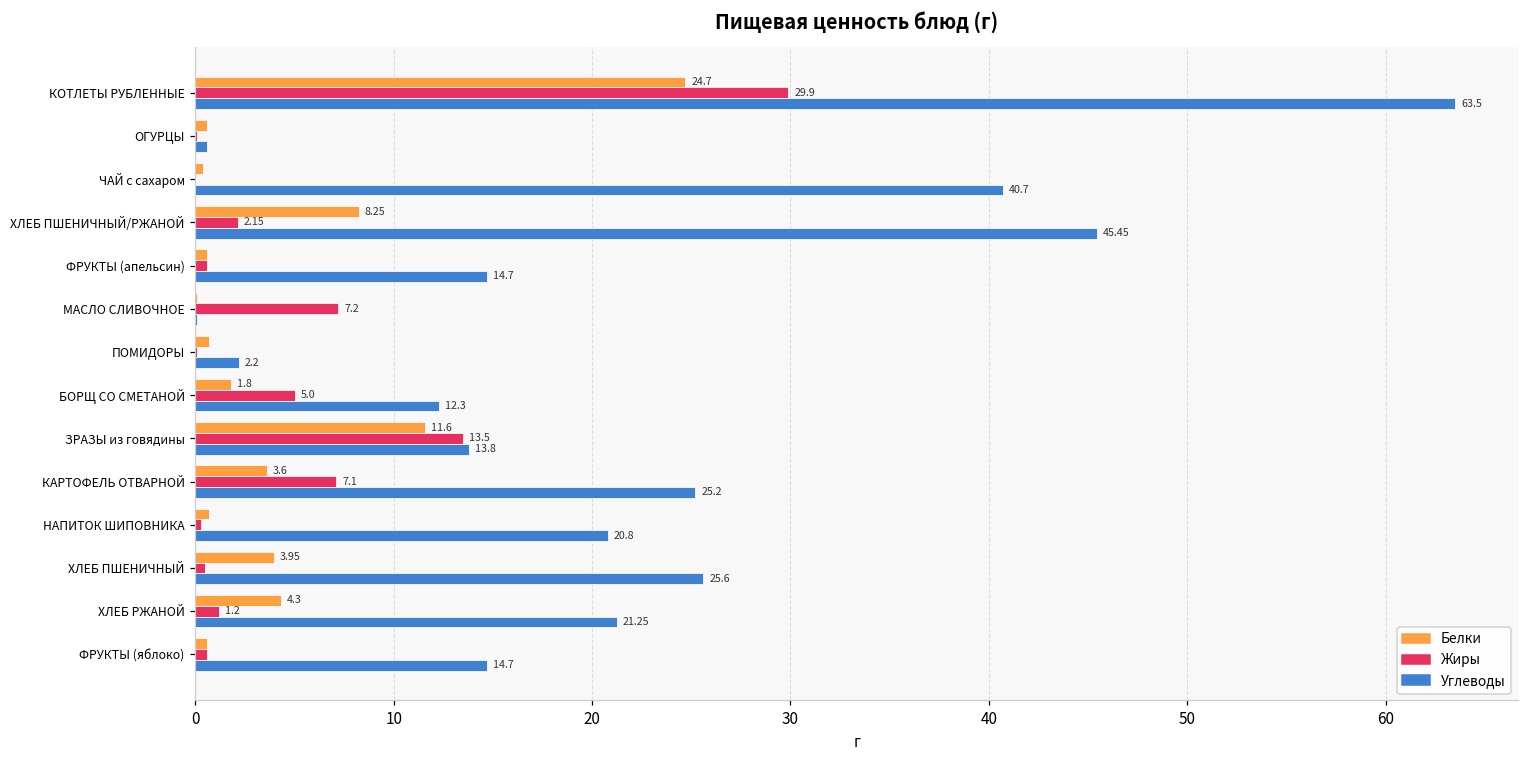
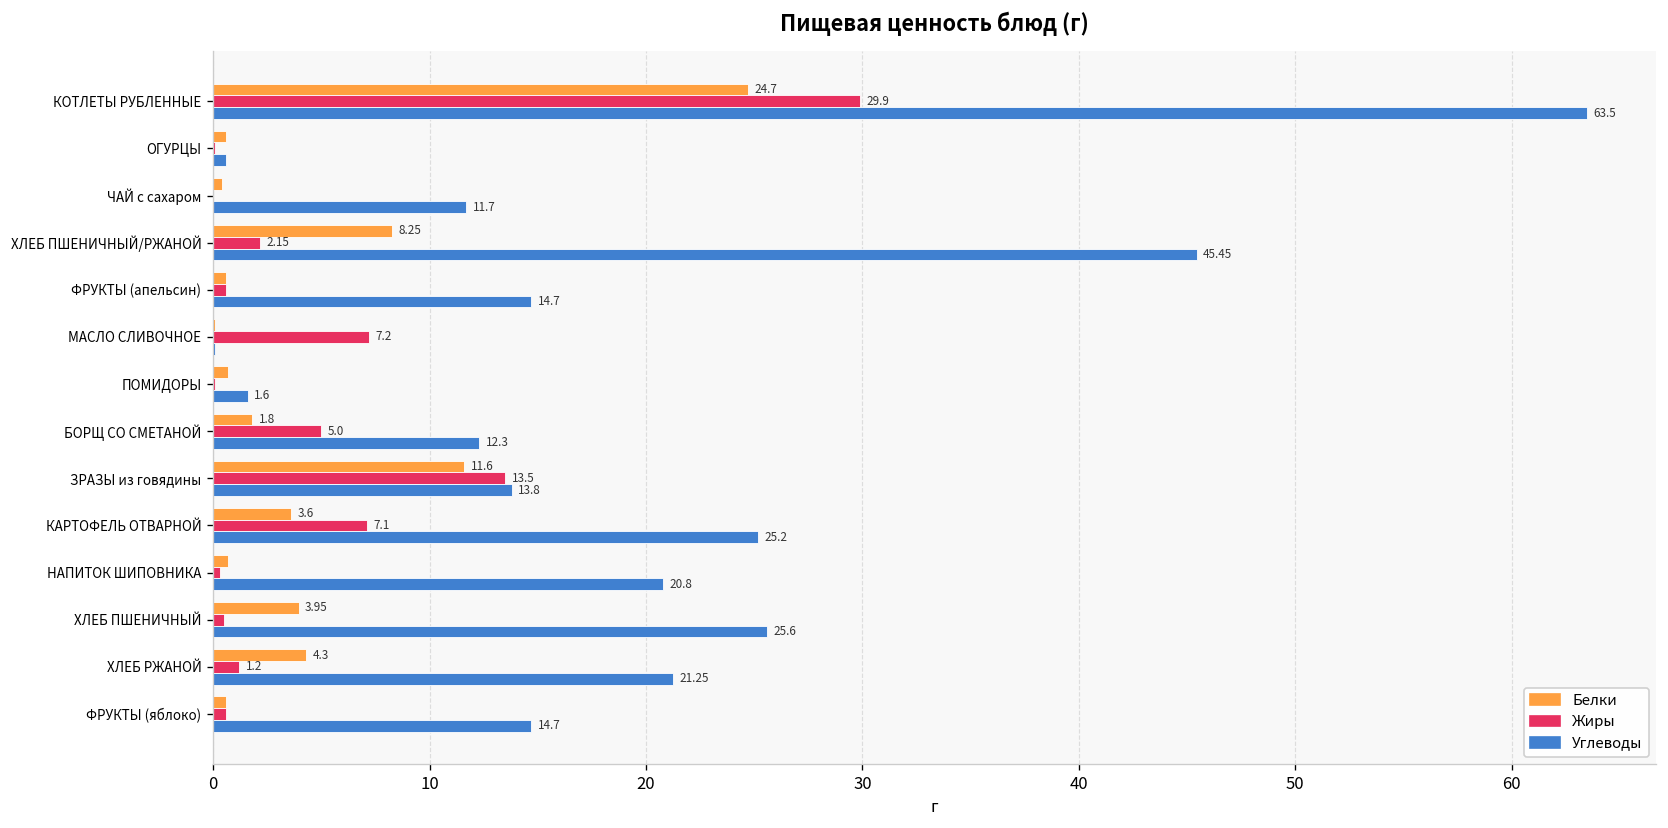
Углеводы, ЧАЙ с сахаром: 40.7 -> 11.7
Углеводы, ПОМИДОРЫ: 2.2 -> 1.6
